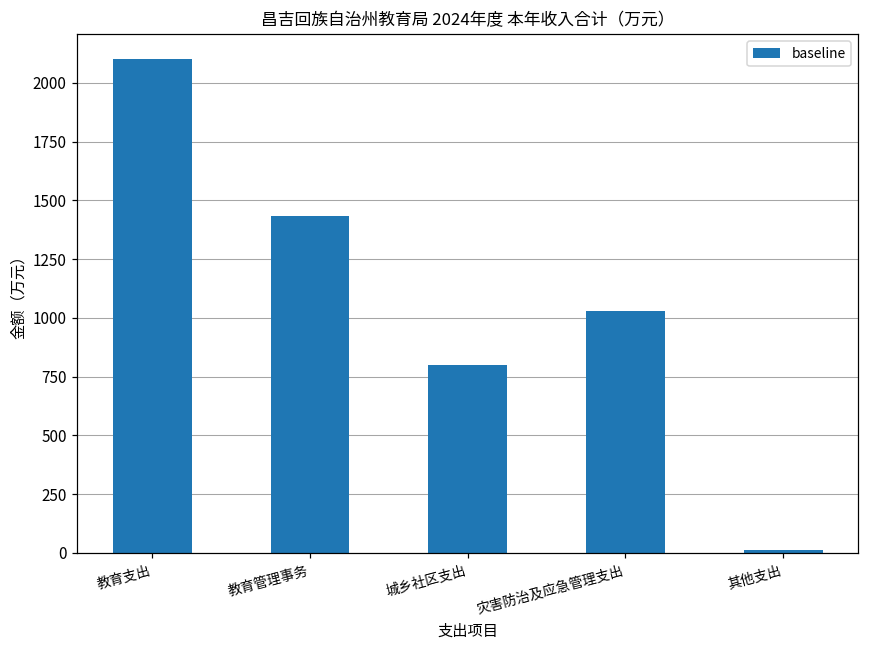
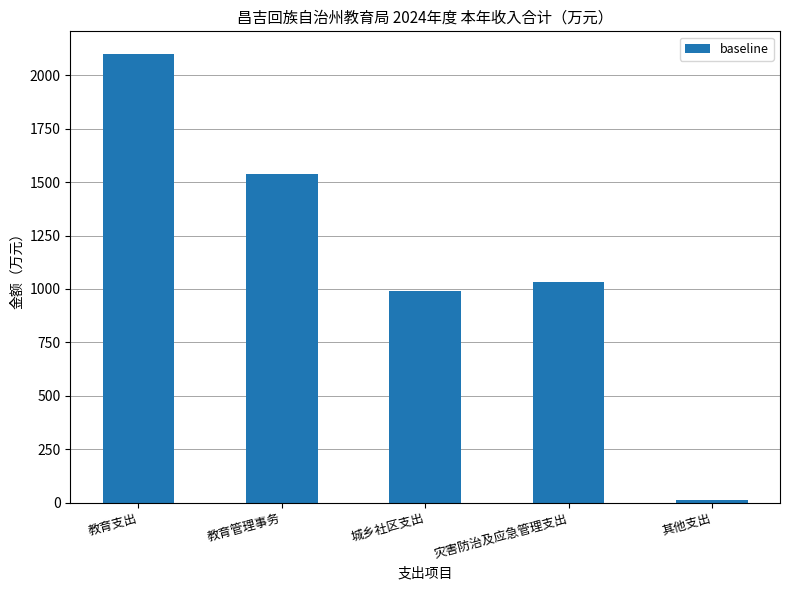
教育管理事务: 1430 -> 1540
城乡社区支出: 800 -> 990
